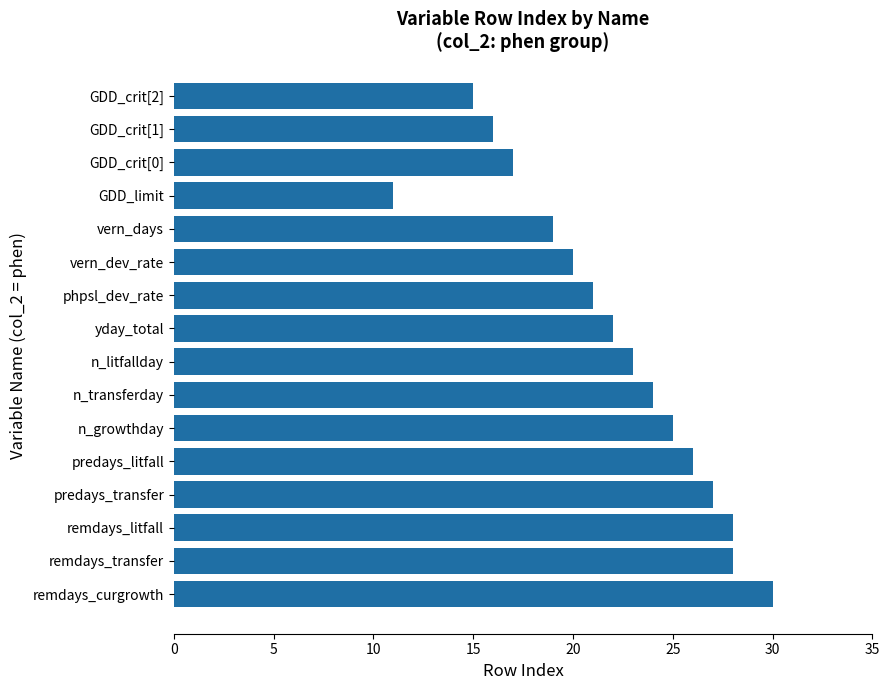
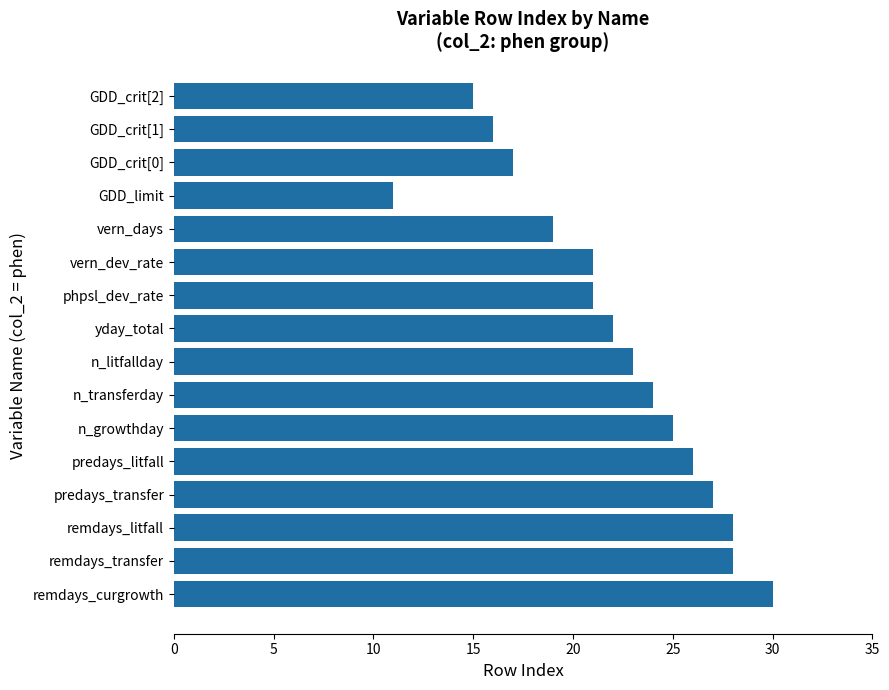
vern_dev_rate: 20 -> 21
